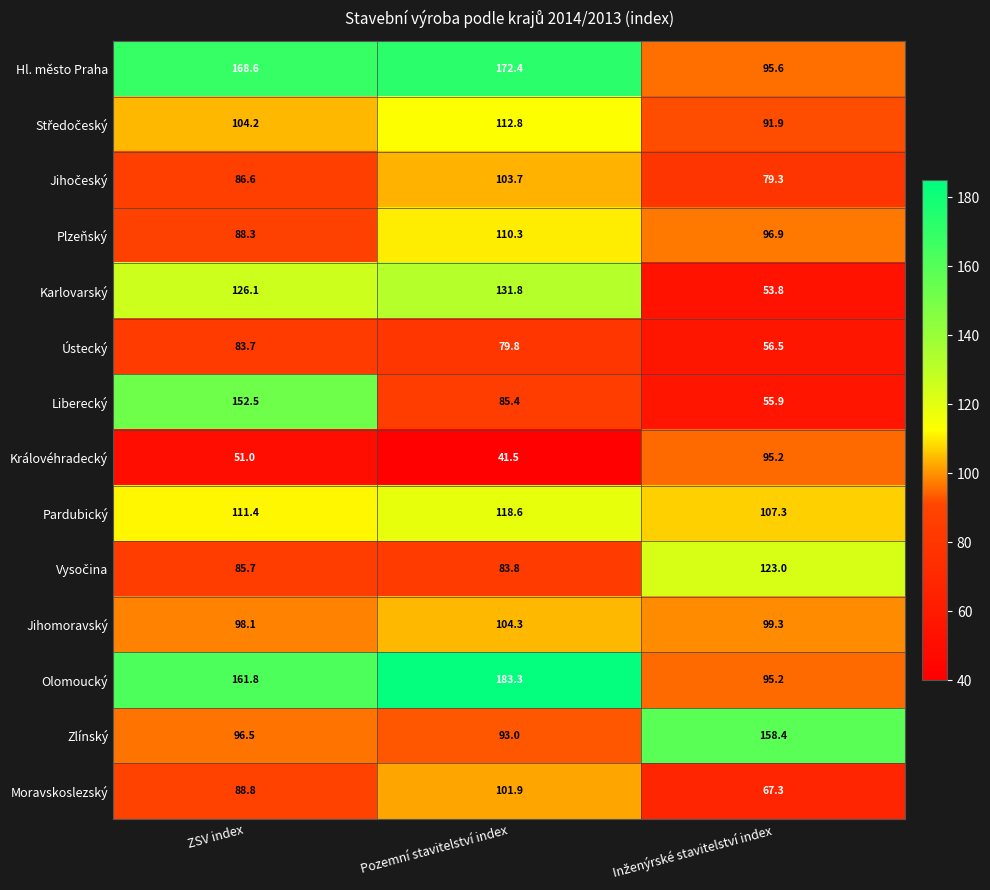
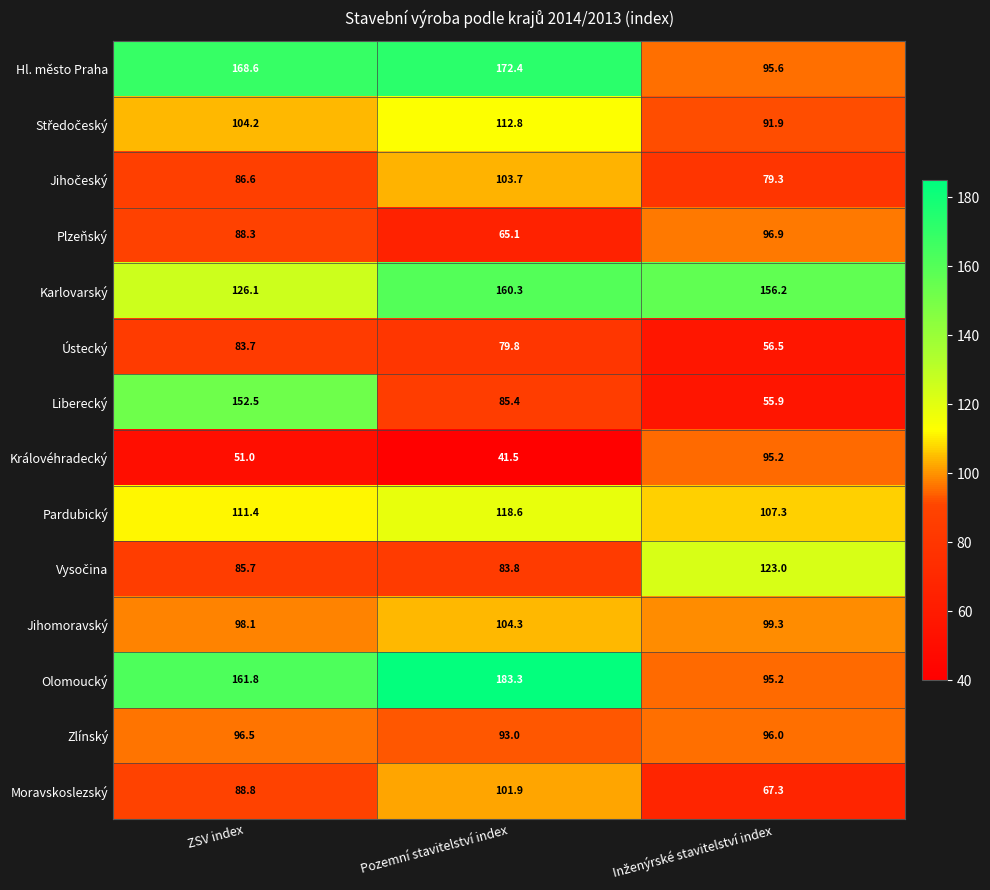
Plzeňský, Pozemní stavitelství index: 110.3 -> 65.1
Karlovarský, Pozemní stavitelství index: 131.8 -> 160.3
Karlovarský, Inženýrské stavitelství index: 53.8 -> 156.2
Zlínský, Inženýrské stavitelství index: 158.4 -> 96.0
